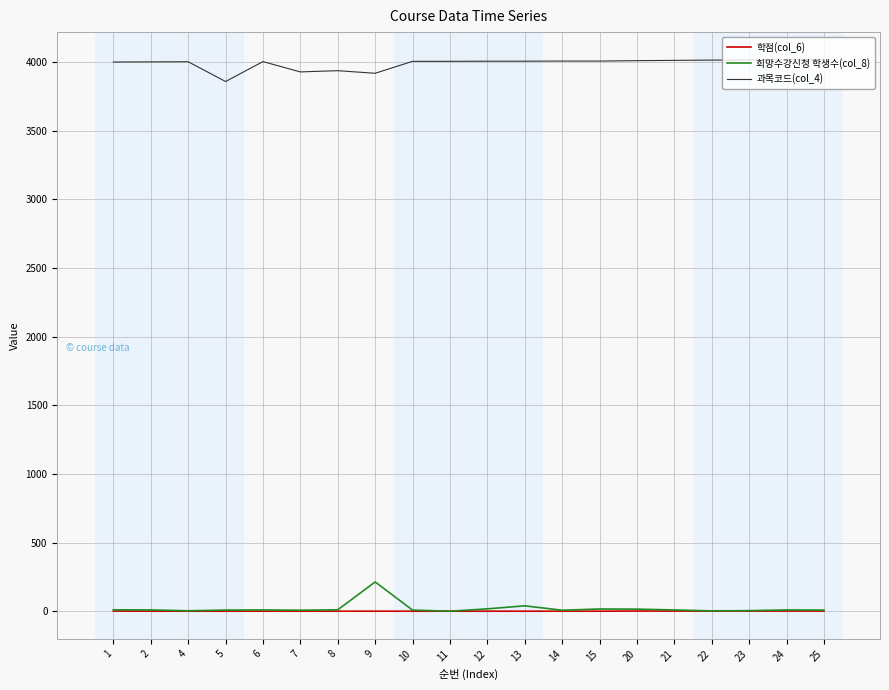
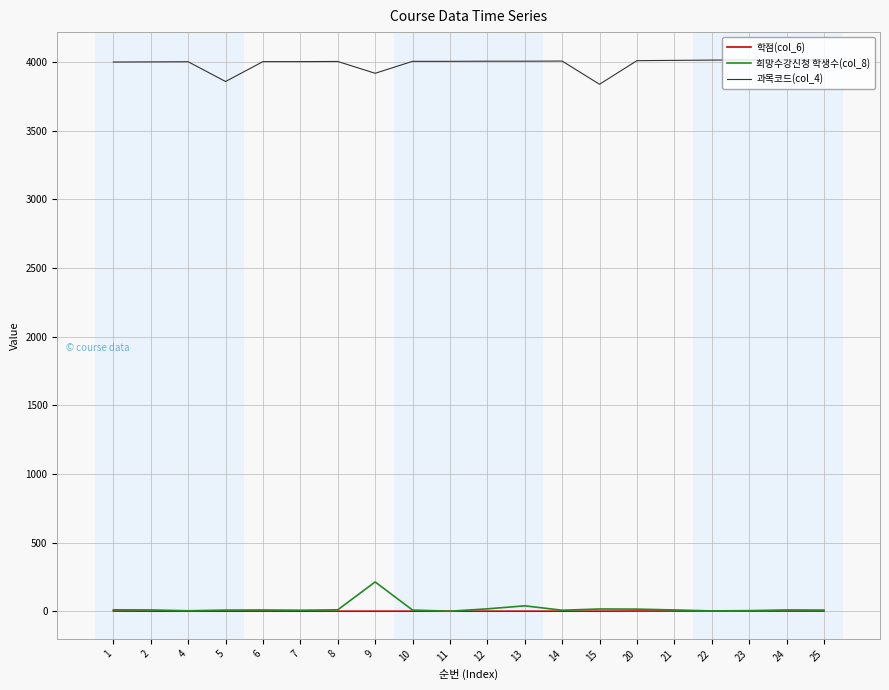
과목코드(col_4), 7: 3930 -> 4000
과목코드(col_4), 8: 3940 -> 4010
과목코드(col_4), 15: 4010 -> 3840
